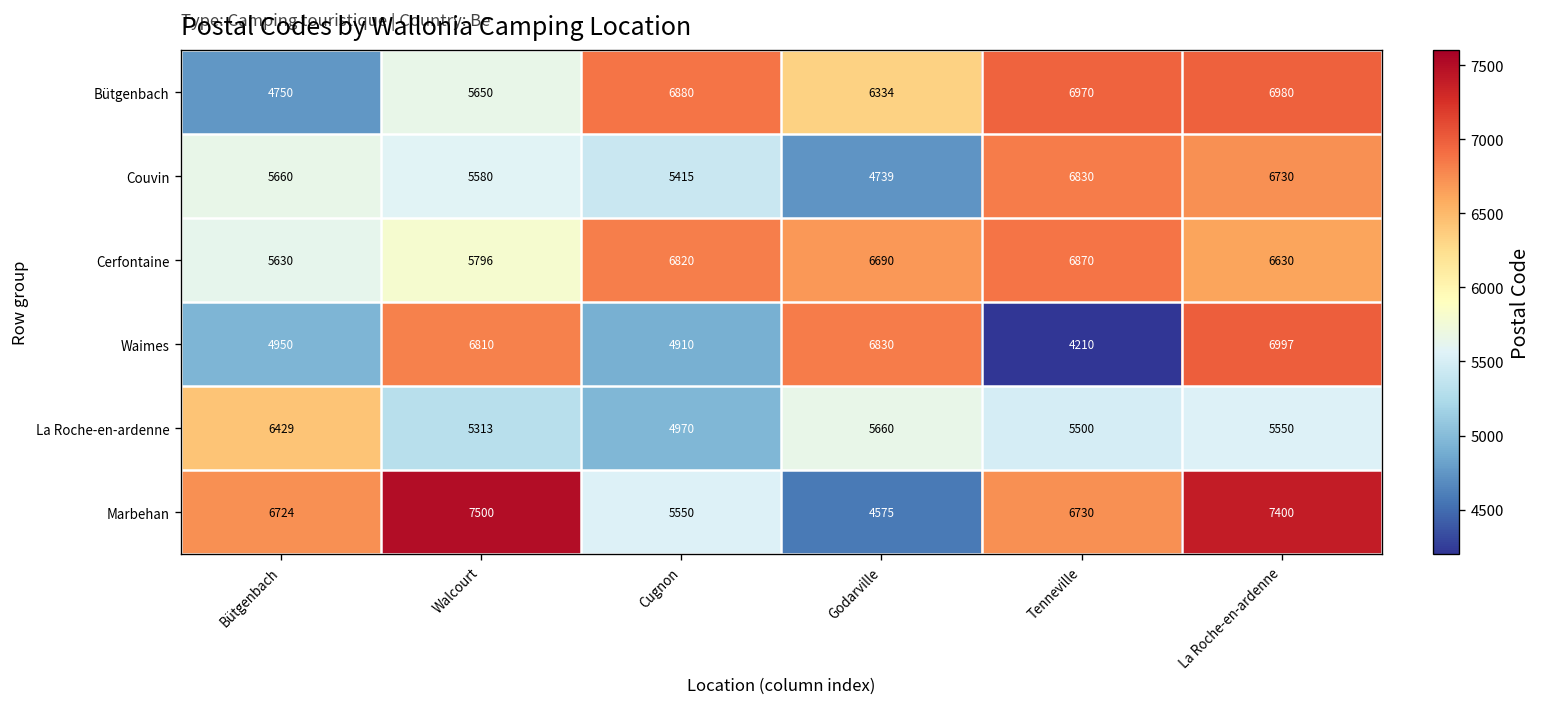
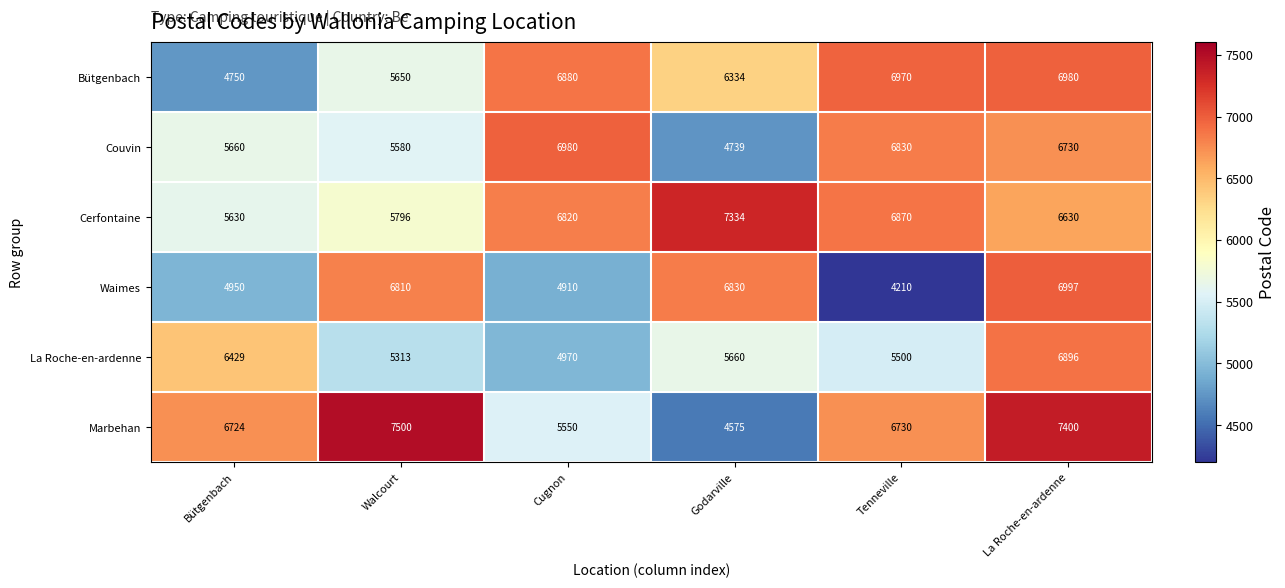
Couvin, Cugnon: 5415 -> 6980
Cerfontaine, Godarville: 6690 -> 7334
La Roche-en-ardenne, La Roche-en-ardenne: 5550 -> 6896
